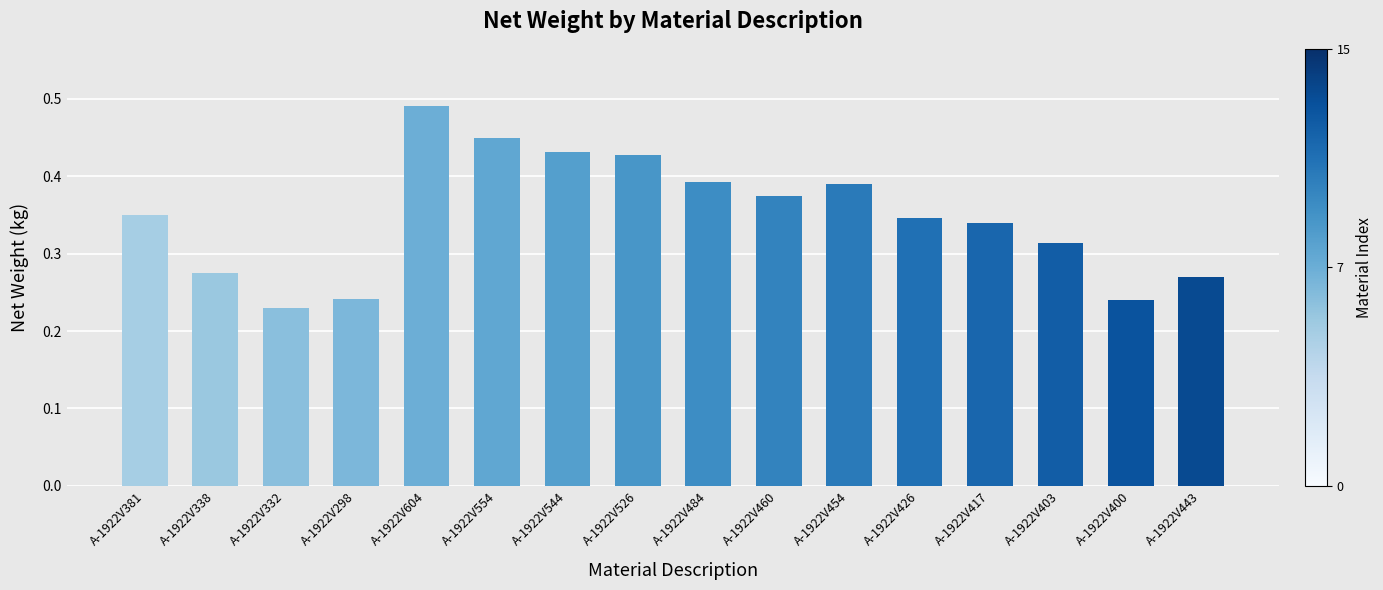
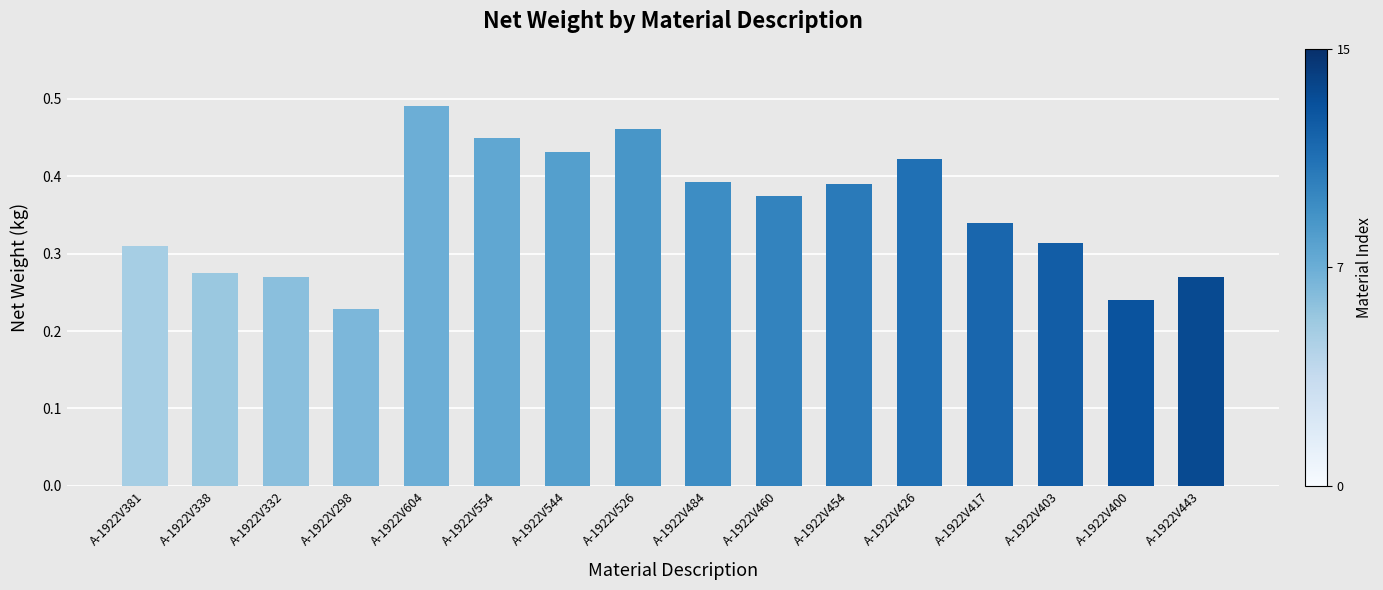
A-1922V381: 0.35 -> 0.31
A-1922V332: 0.23 -> 0.27
A-1922V298: 0.24 -> 0.23
A-1922V526: 0.43 -> 0.46
A-1922V426: 0.35 -> 0.42
